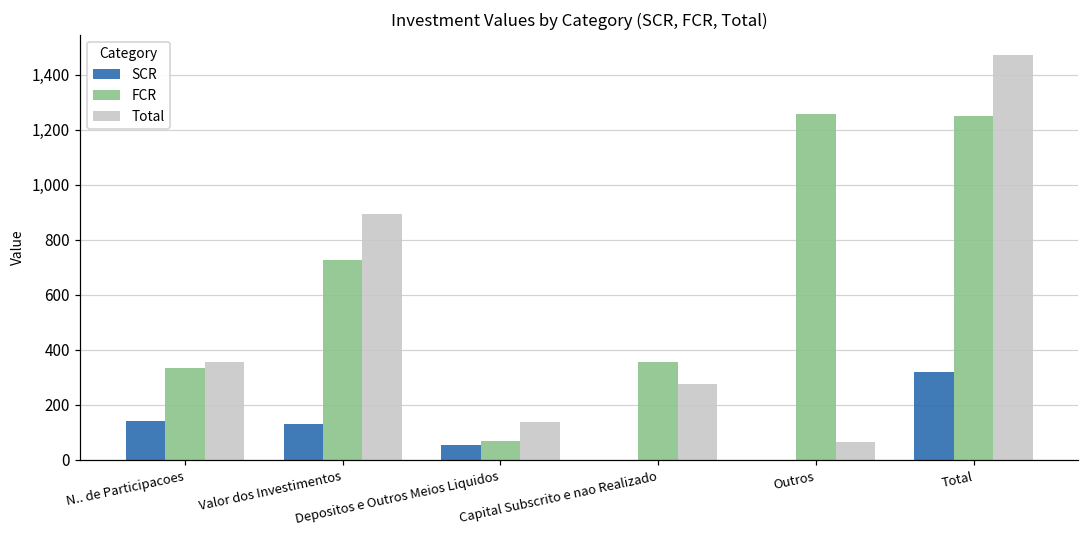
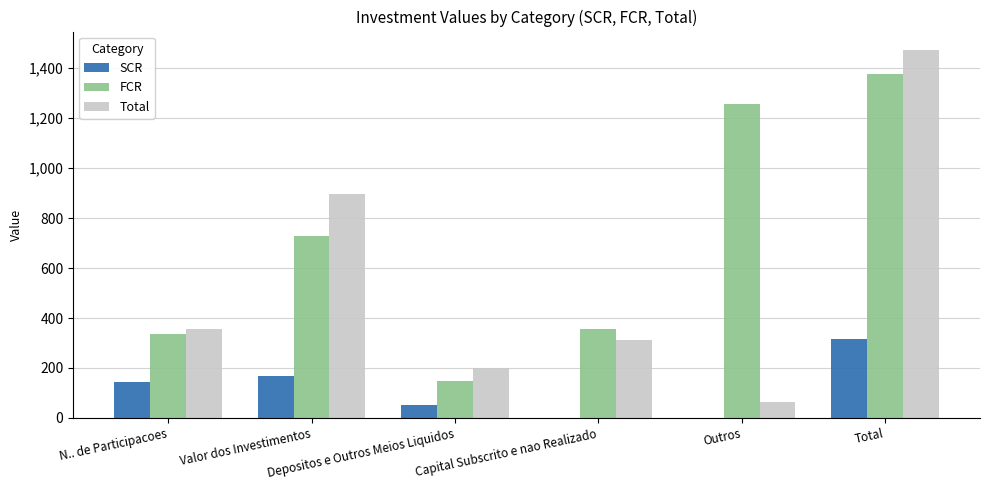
SCR, Valor dos Investimentos: 130 -> 170
FCR, Depositos e Outros Meios Liquidos: 70 -> 150
Total, Depositos e Outros Meios Liquidos: 140 -> 200
Total, Capital Subscrito e nao Realizado: 270 -> 310
FCR, Total: 1,250 -> 1,380
